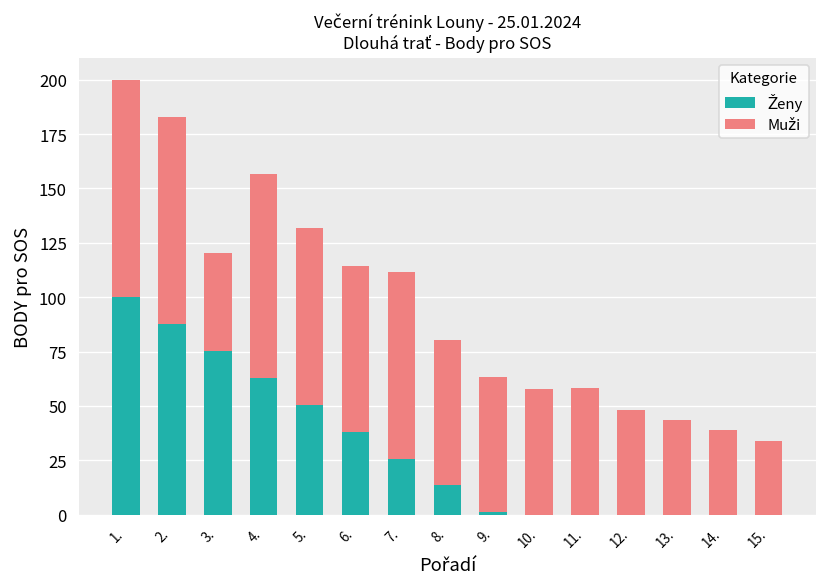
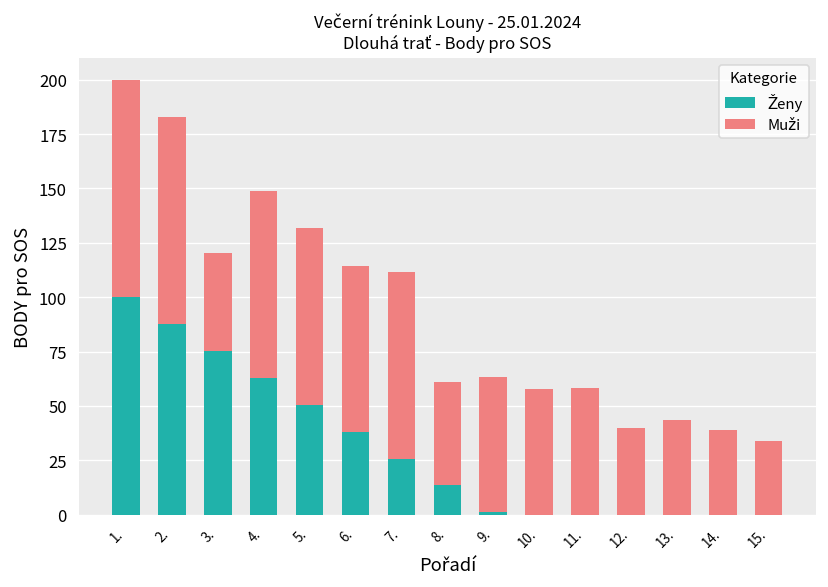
Muži, 4.: 94 -> 86
Muži, 8.: 67 -> 48
Muži, 12.: 48 -> 40
